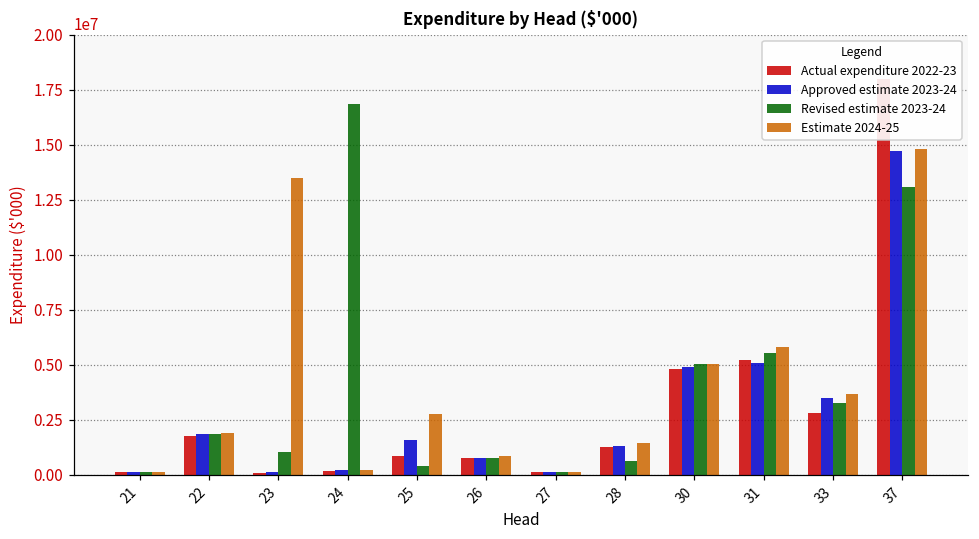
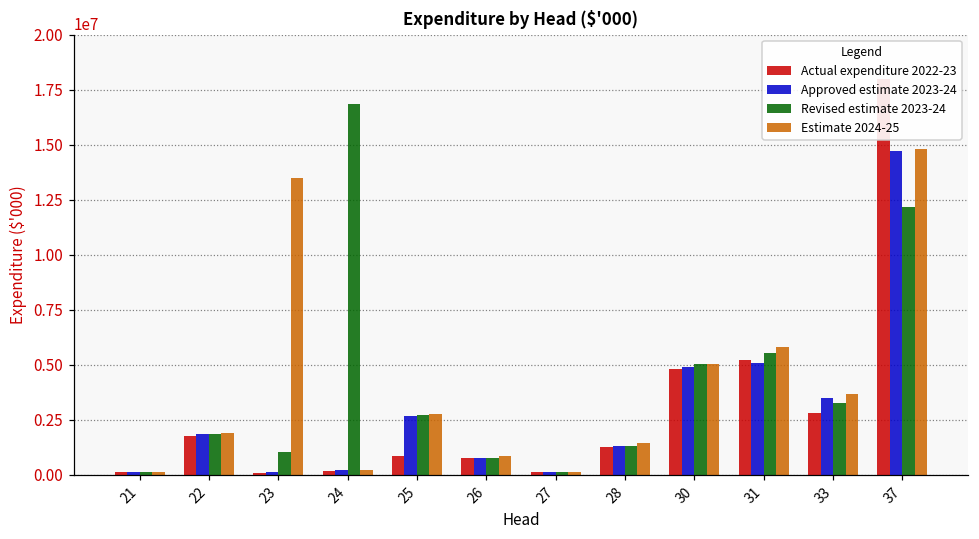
Approved estimate 2023-24, 25: 1600000 -> 2700000
Revised estimate 2023-24, 25: 400000 -> 2700000
Revised estimate 2023-24, 28: 600000 -> 1300000
Revised estimate 2023-24, 37: 13100000 -> 12200000
